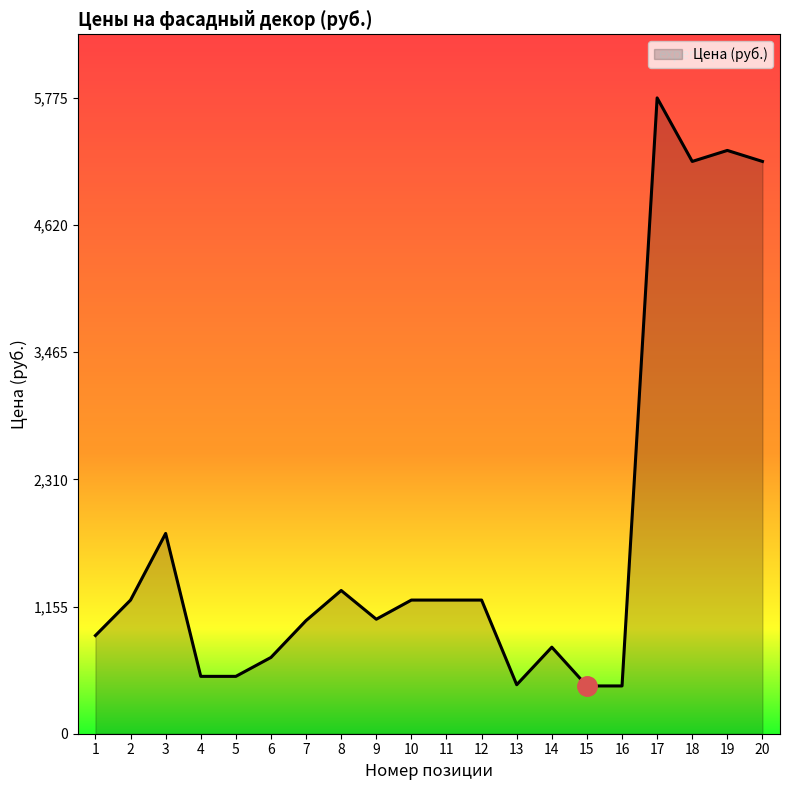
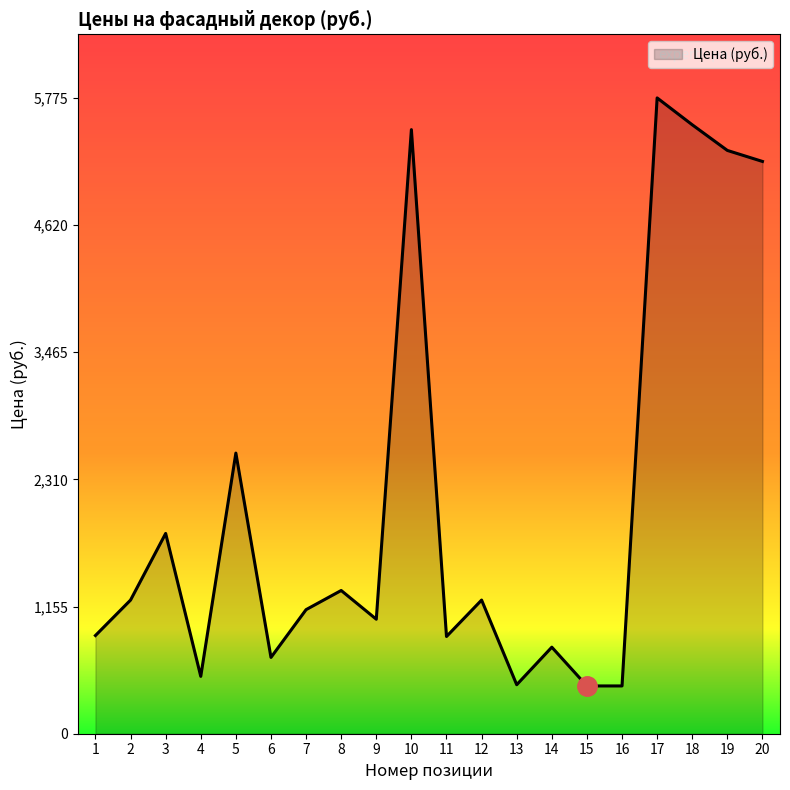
Цена (руб.), 5: 520 -> 2,550
Цена (руб.), 7: 1,030 -> 1,130
Цена (руб.), 10: 1,210 -> 5,490
Цена (руб.), 11: 1,210 -> 880
Цена (руб.), 18: 5,200 -> 5,530
